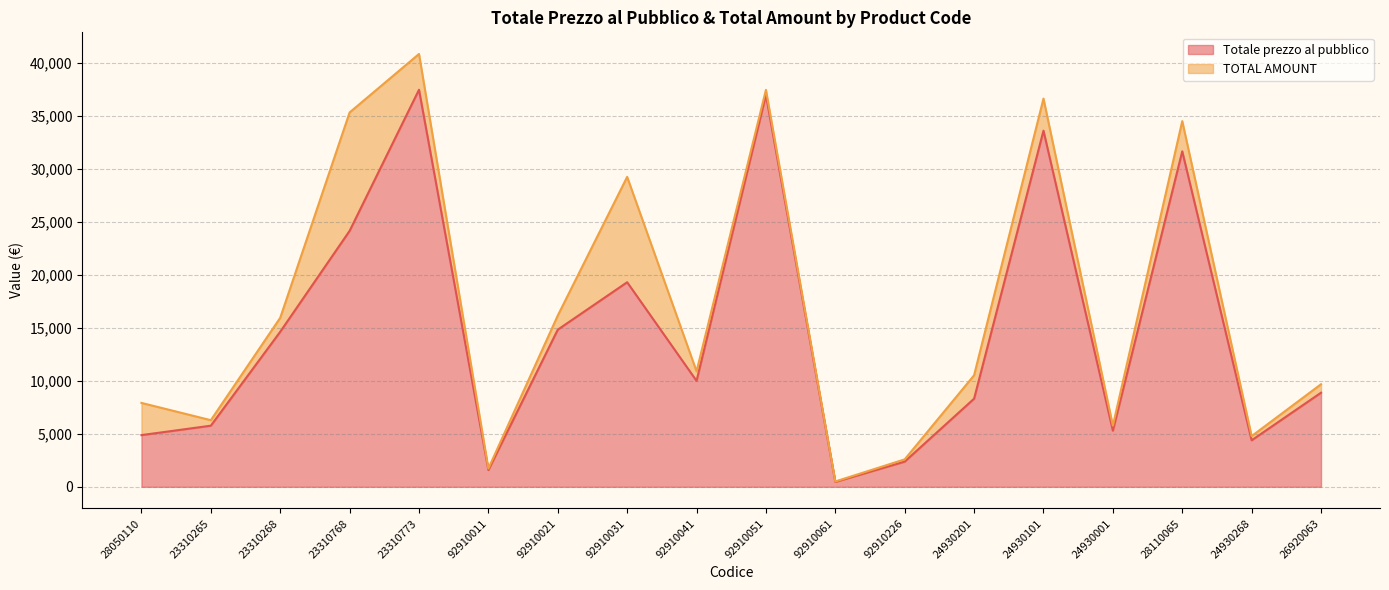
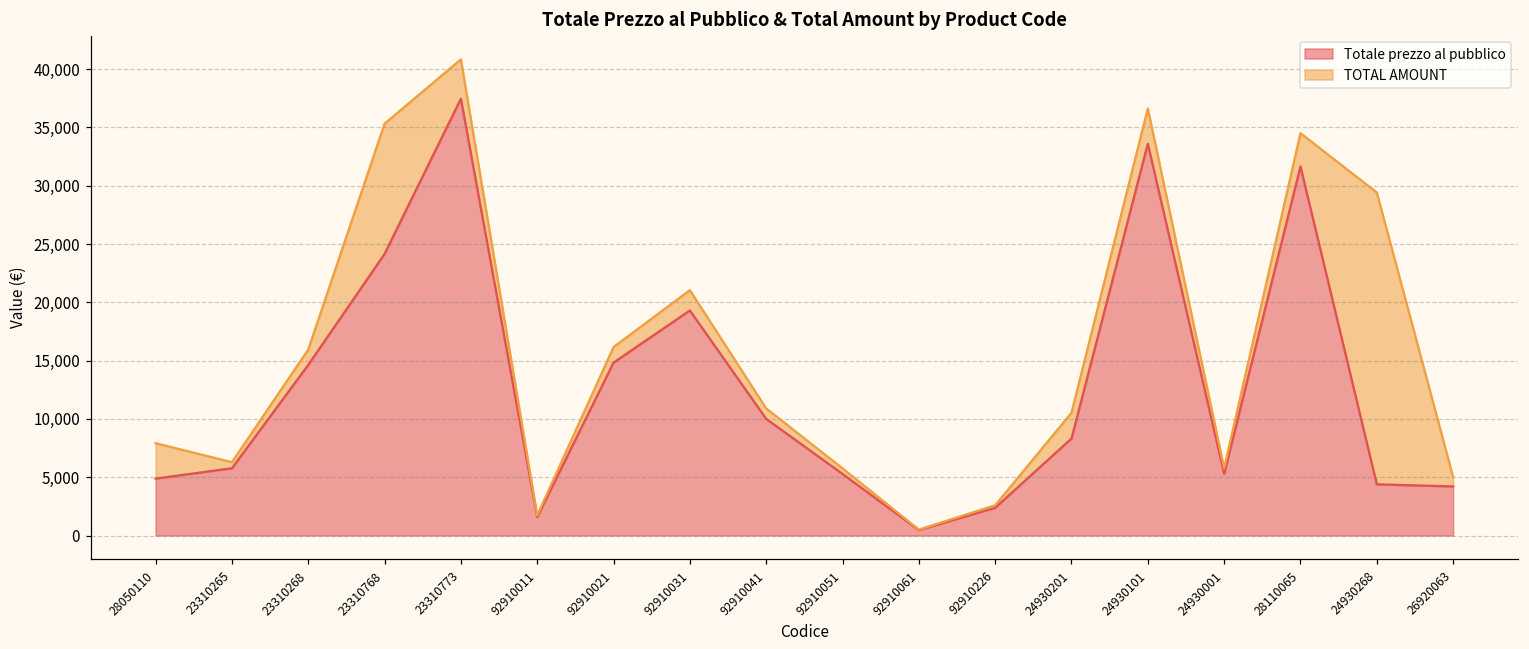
TOTAL AMOUNT, 92910031: 9,900 -> 1,700
Totale prezzo al pubblico, 92910051: 37,000 -> 5,300
TOTAL AMOUNT, 24930268: 400 -> 25,000
Totale prezzo al pubblico, 26920063: 8,900 -> 4,200
